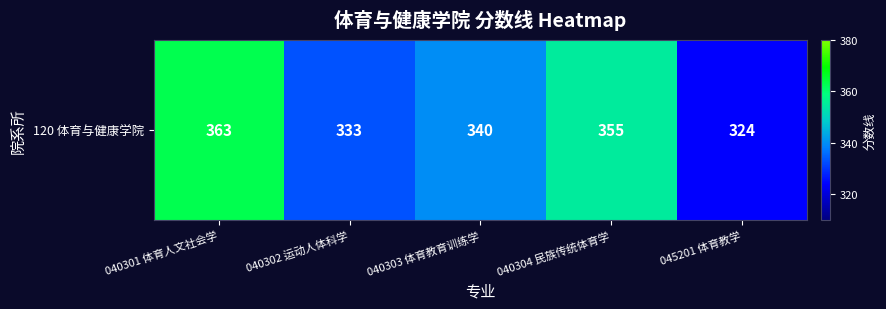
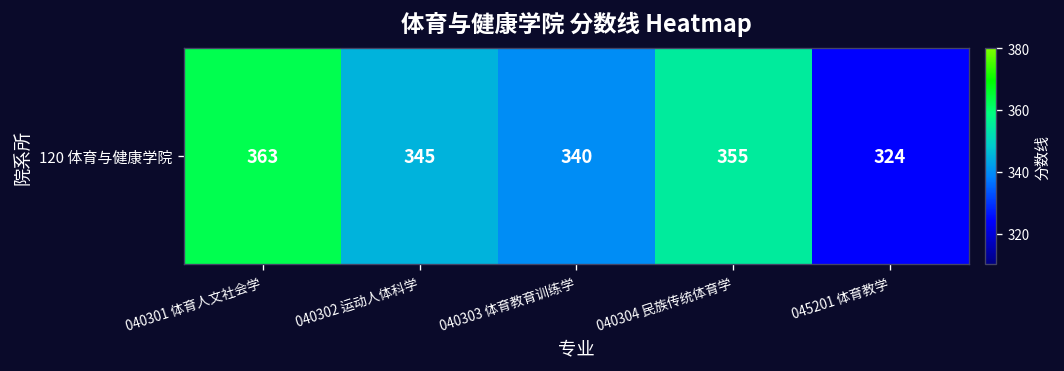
120 体育与健康学院, 040302 运动人体科学: 333 -> 345
